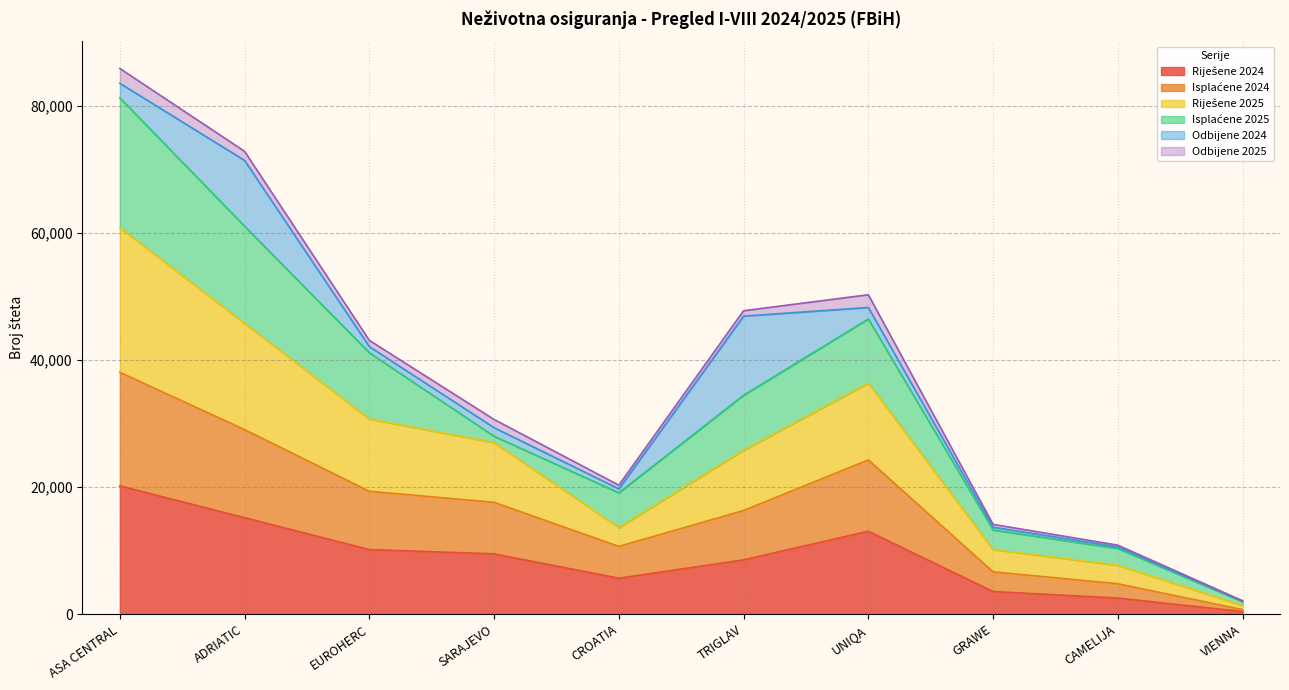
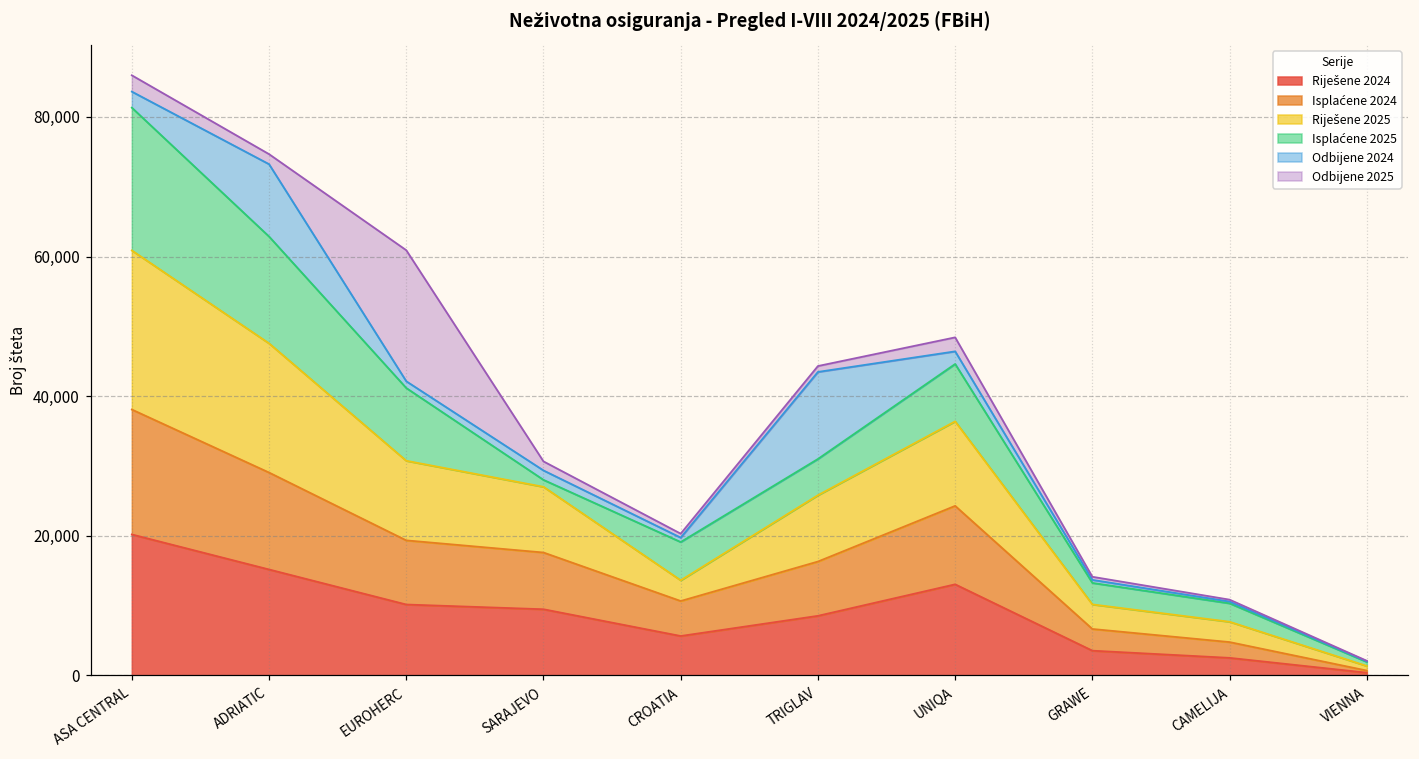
Riješene 2025, ADRIATIC: 17,000 -> 19,000
Odbijene 2025, EUROHERC: 1,000 -> 19,000
Isplaćene 2025, TRIGLAV: 9,000 -> 5,000
Isplaćene 2025, UNIQA: 10,000 -> 8,000
